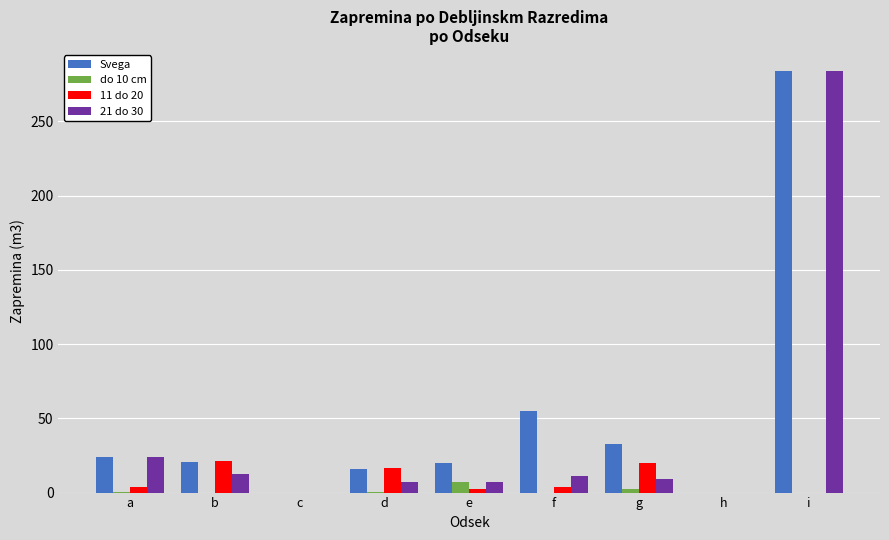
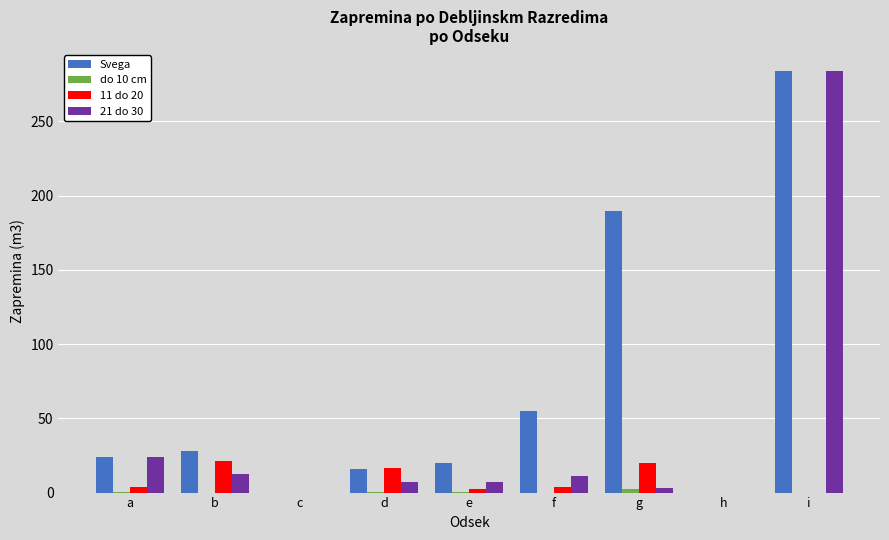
Svega, b: 21 -> 28
do 10 cm, e: 7 -> 0
Svega, g: 33 -> 190
21 do 30, g: 9 -> 3
